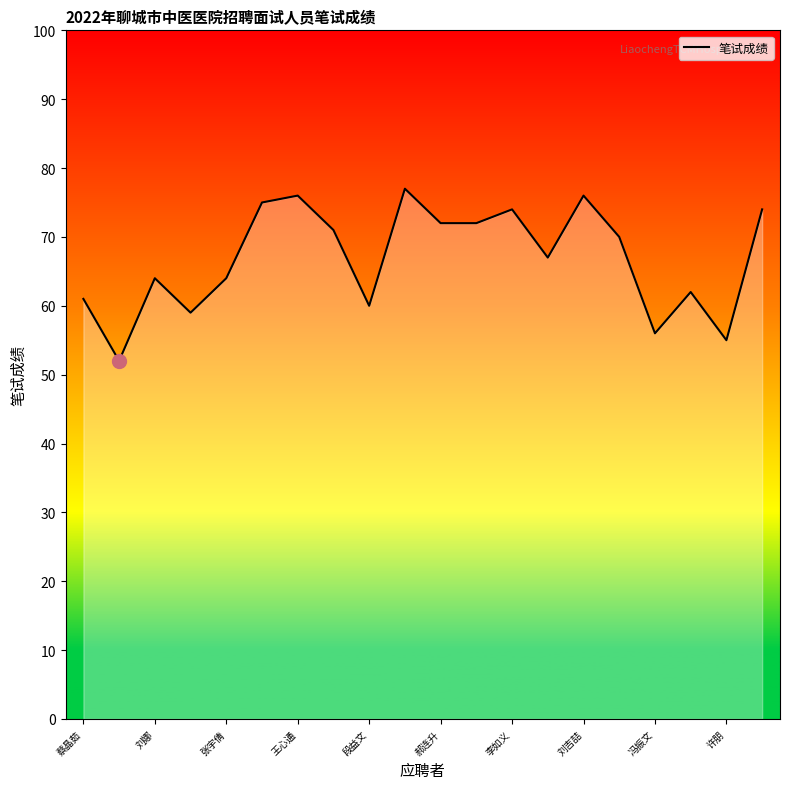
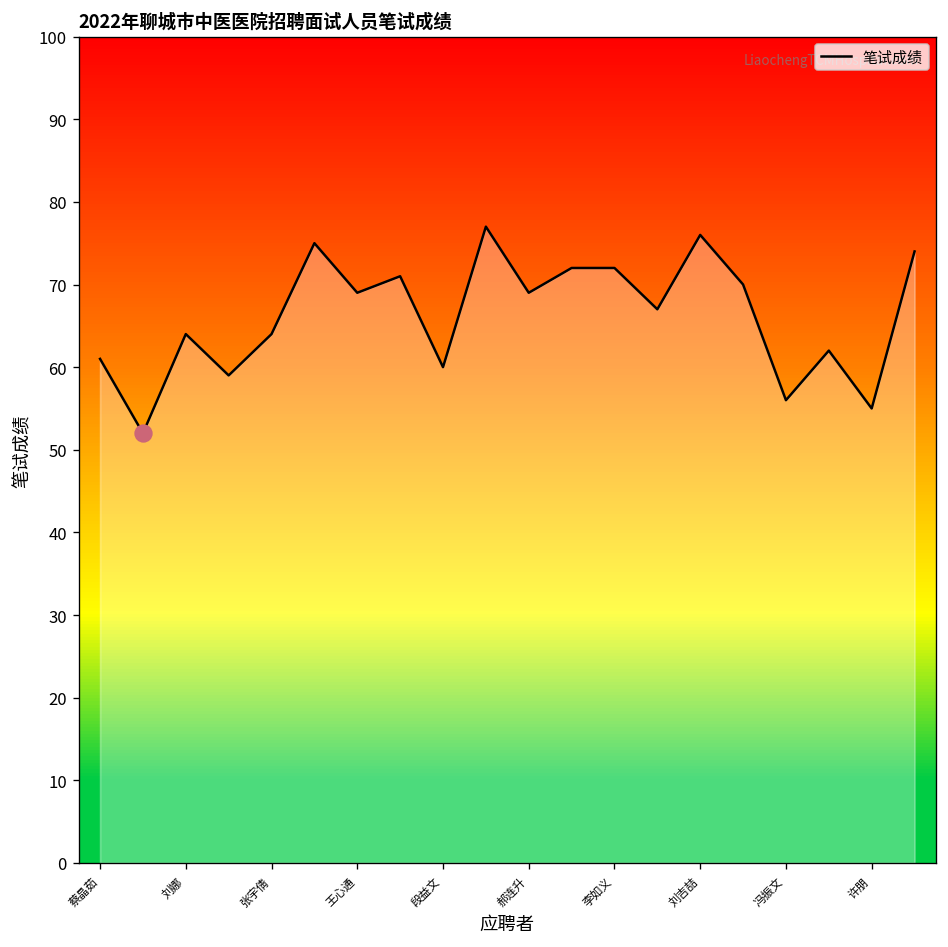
笔试成绩, 王心通: 76 -> 69
笔试成绩, 郝连升: 72 -> 69
笔试成绩, 李如义: 74 -> 72
